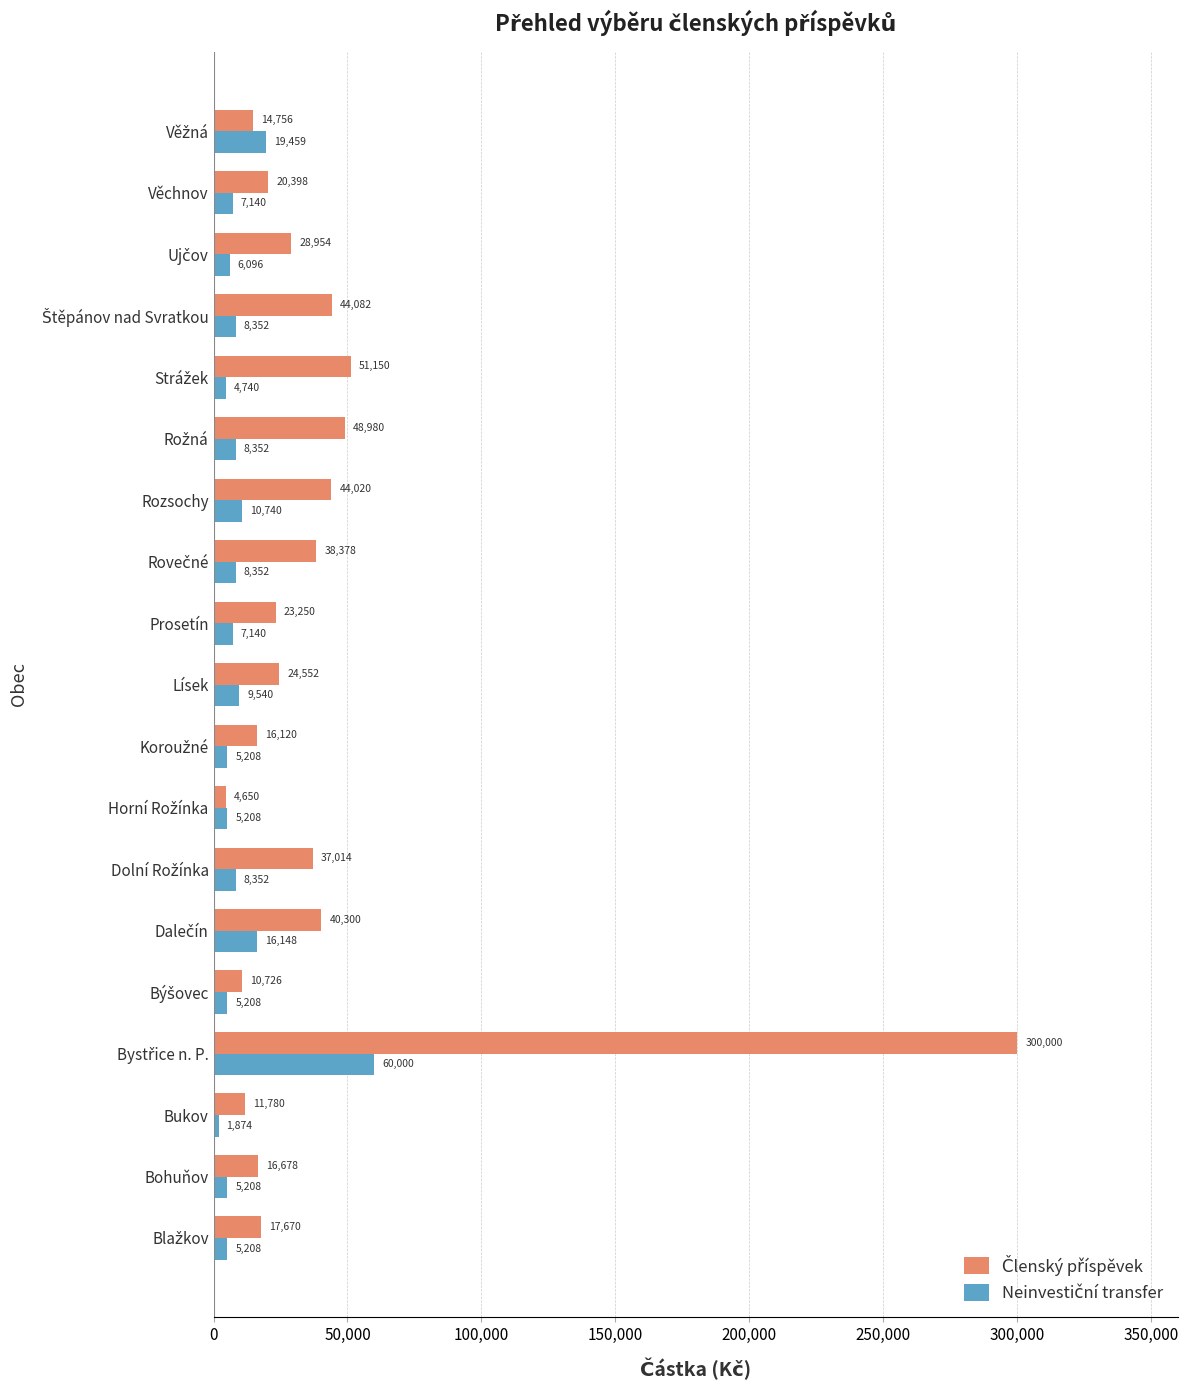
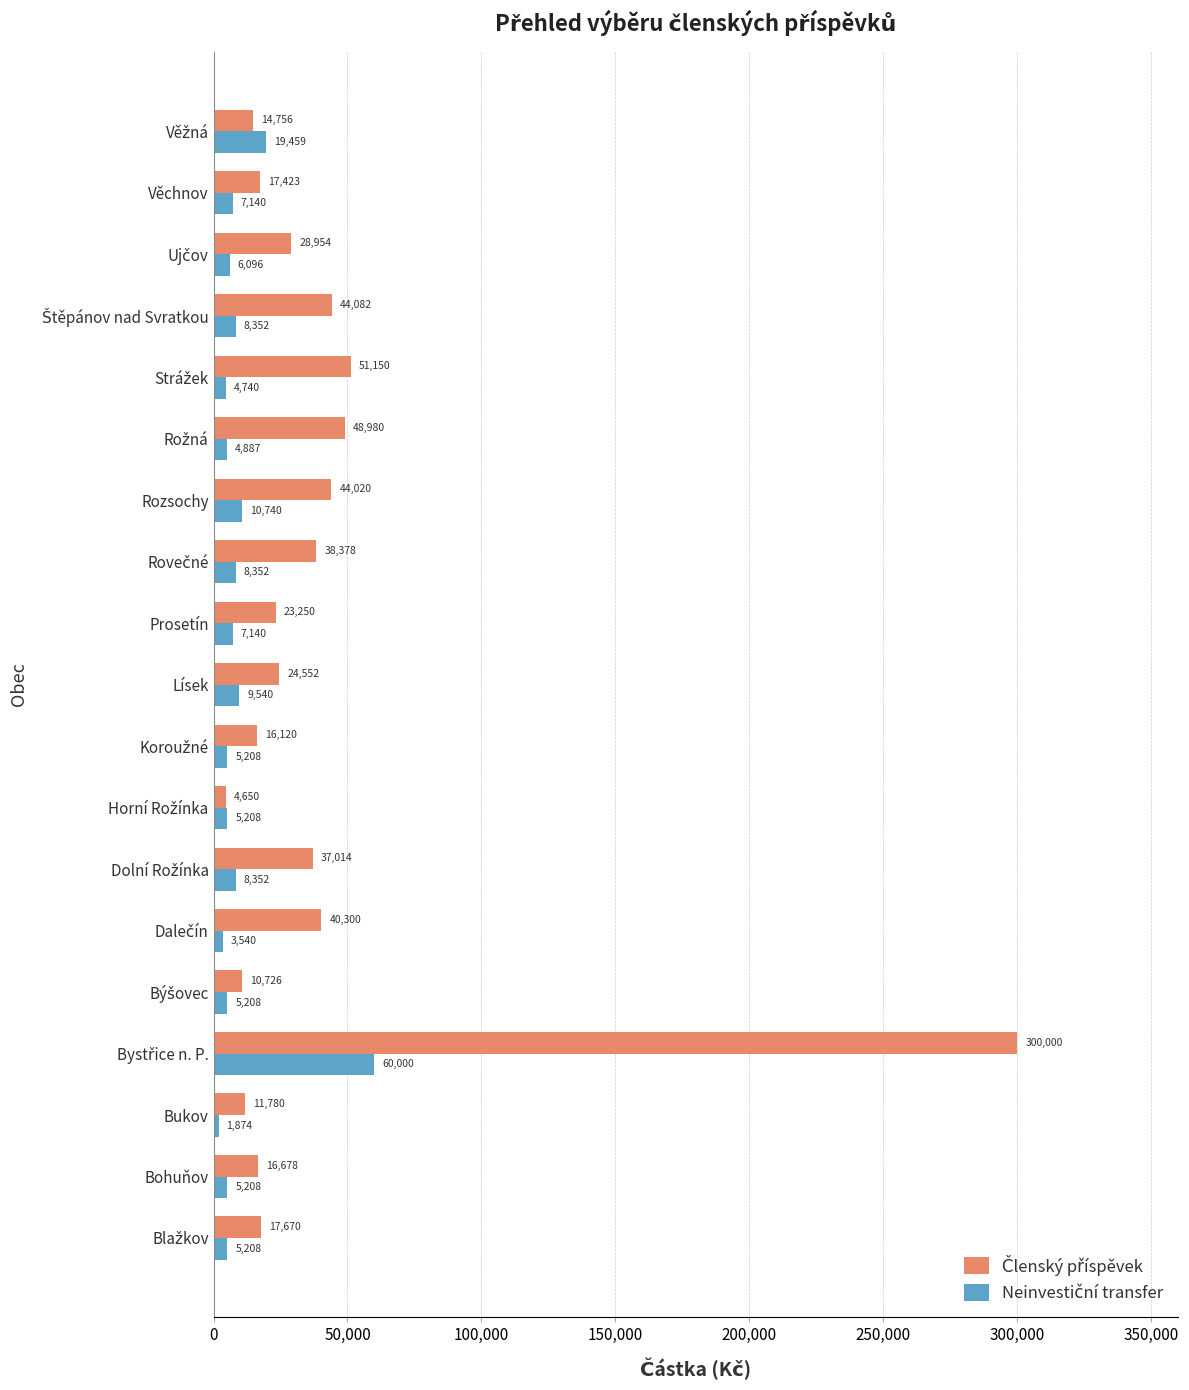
Členský příspěvek, Věchnov: 20,398 -> 17,423
Neinvestiční transfer, Rožná: 8,352 -> 4,887
Neinvestiční transfer, Dalečín: 16,148 -> 3,540
